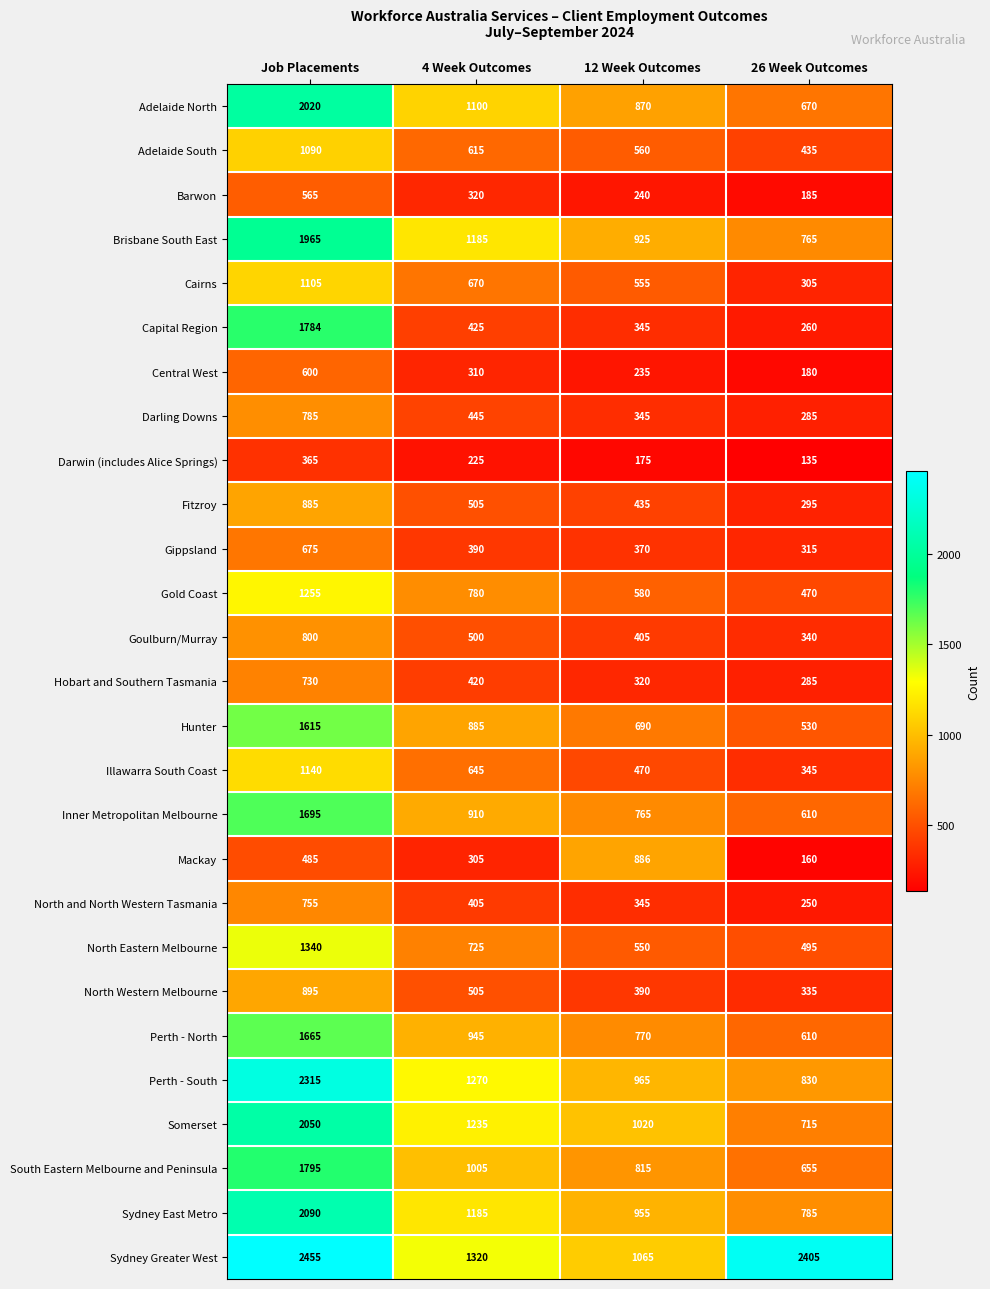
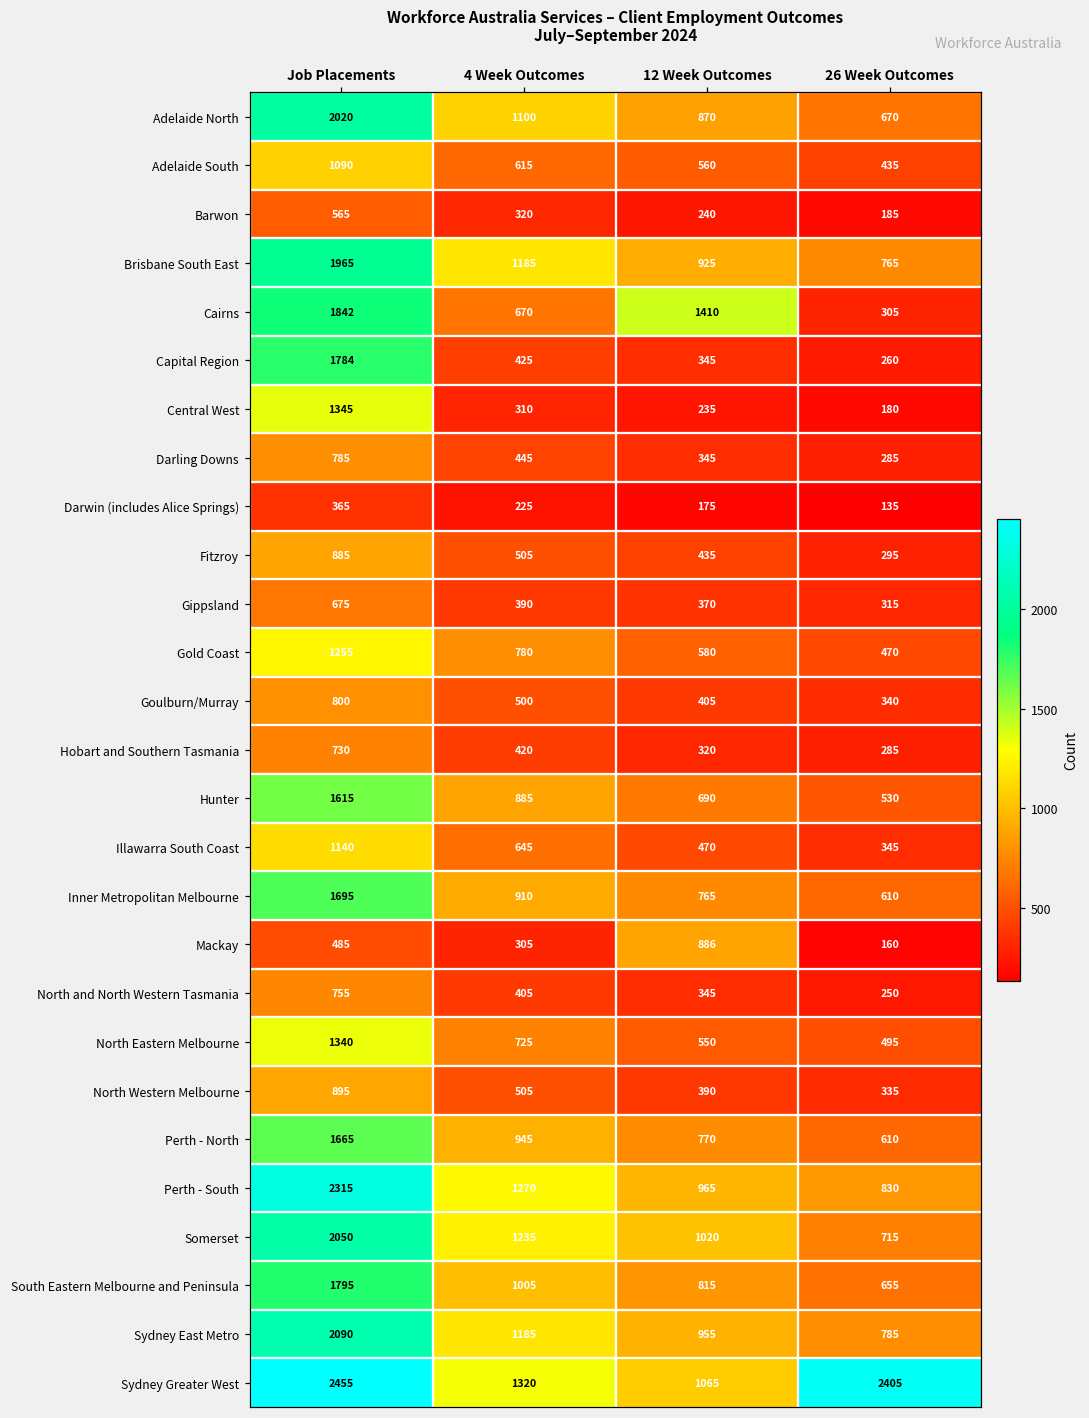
Cairns, Job Placements: 1105 -> 1842
Cairns, 12 Week Outcomes: 555 -> 1410
Central West, Job Placements: 600 -> 1345
